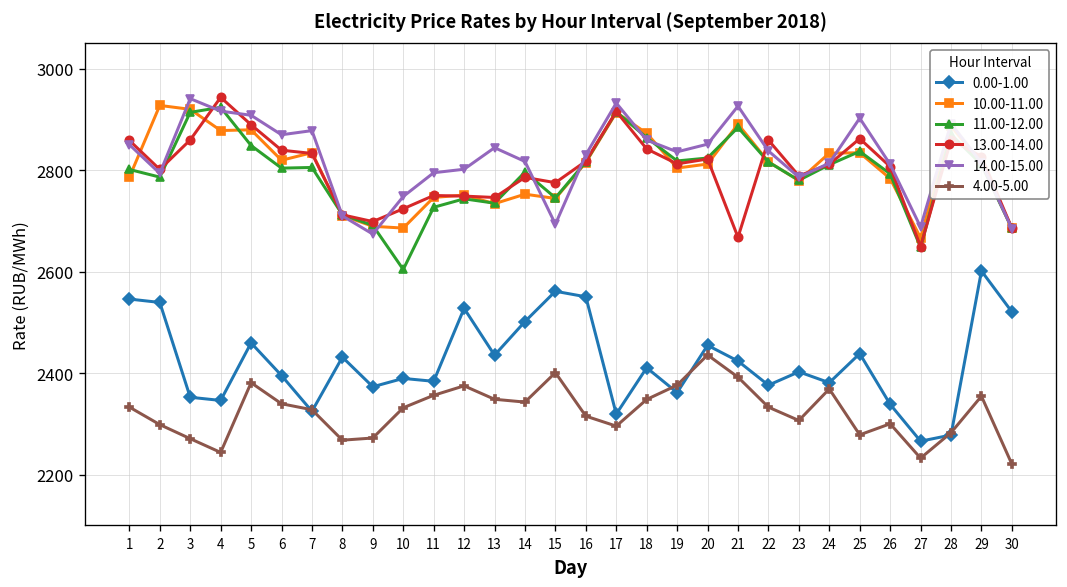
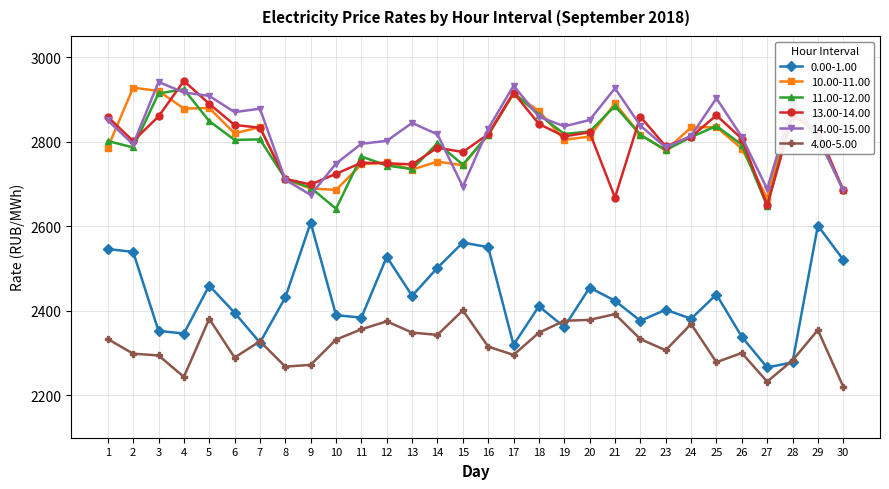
4.00-5.00, 3: 2270 -> 2290
4.00-5.00, 6: 2340 -> 2290
0.00-1.00, 9: 2370 -> 2610
11.00-12.00, 10: 2600 -> 2640
11.00-12.00, 11: 2730 -> 2760
4.00-5.00, 20: 2440 -> 2380
